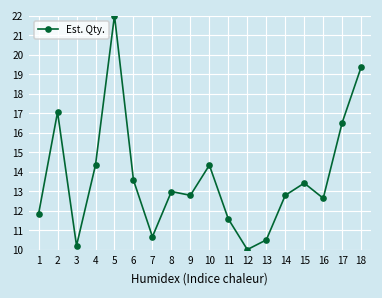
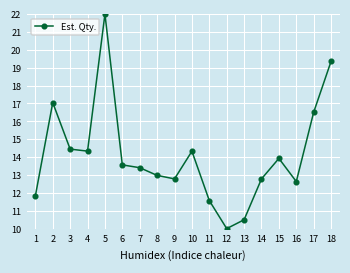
3: 10.2 -> 14.4
7: 10.7 -> 13.4
15: 13.4 -> 13.9
